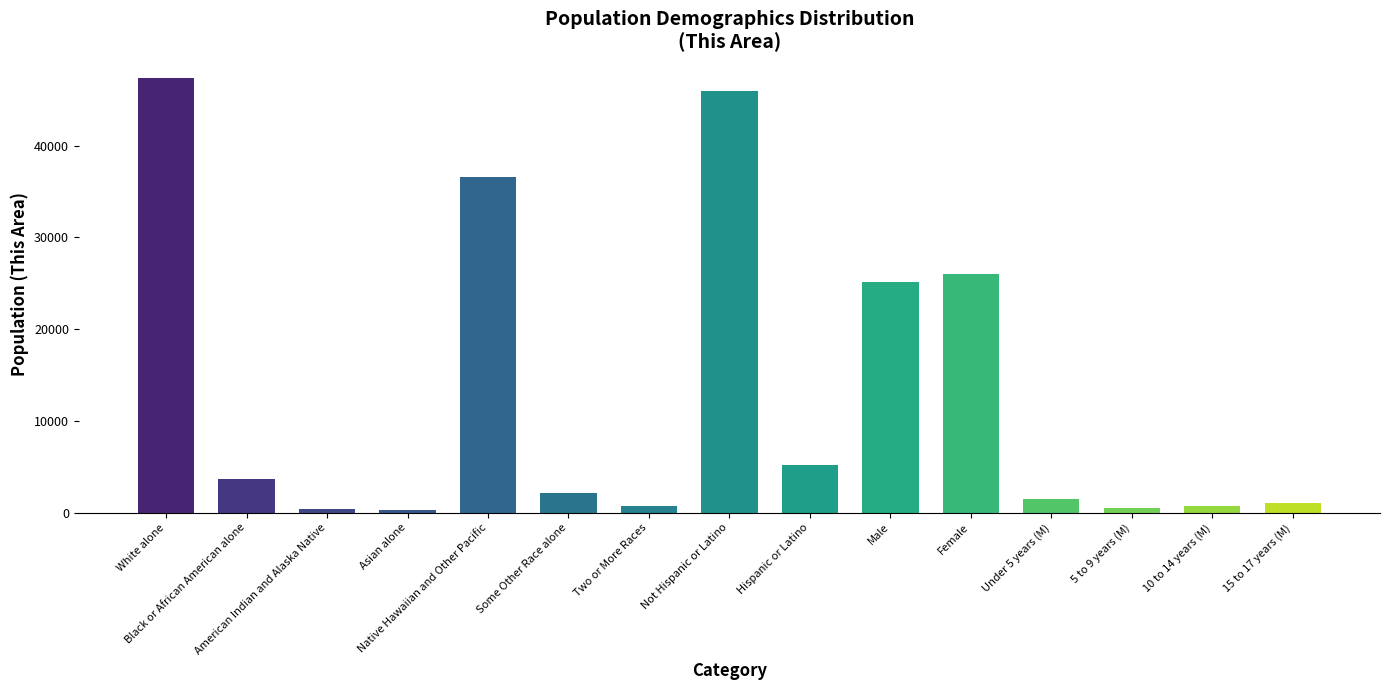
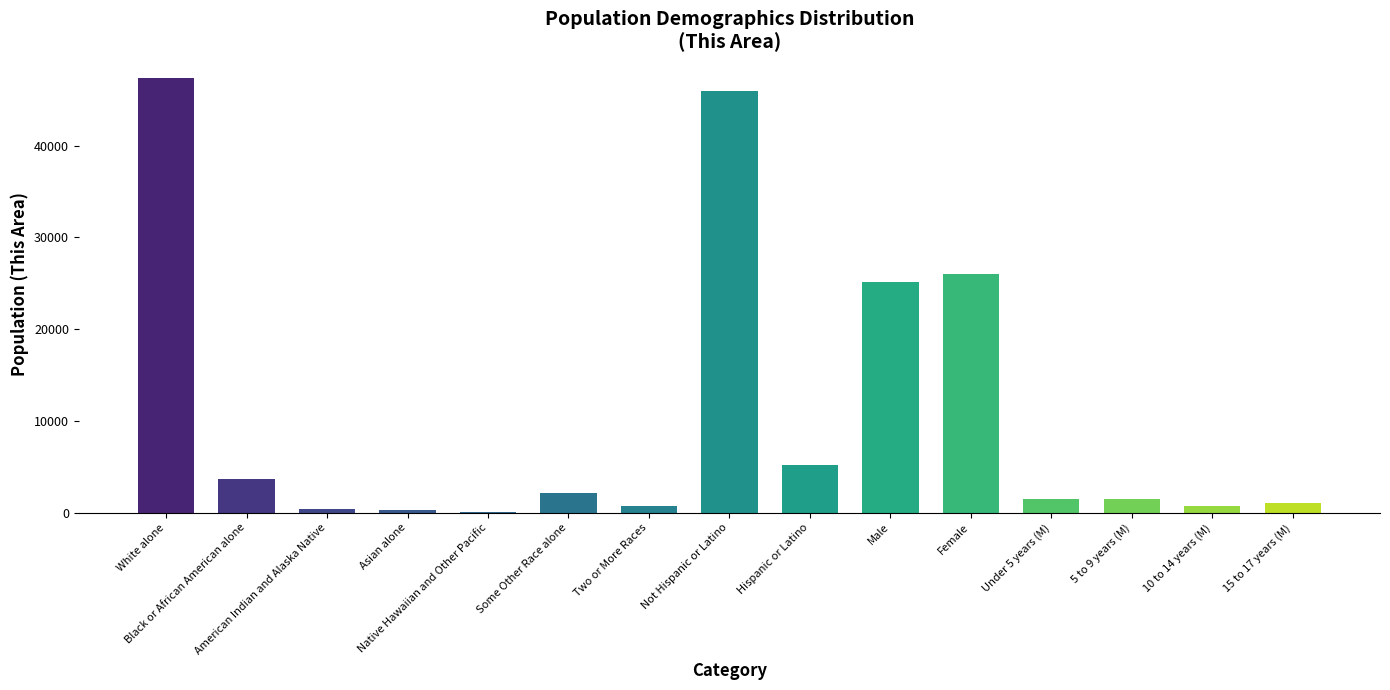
Native Hawaiian and Other Pacific: 37000 -> 0
5 to 9 years (M): 500 -> 1500
